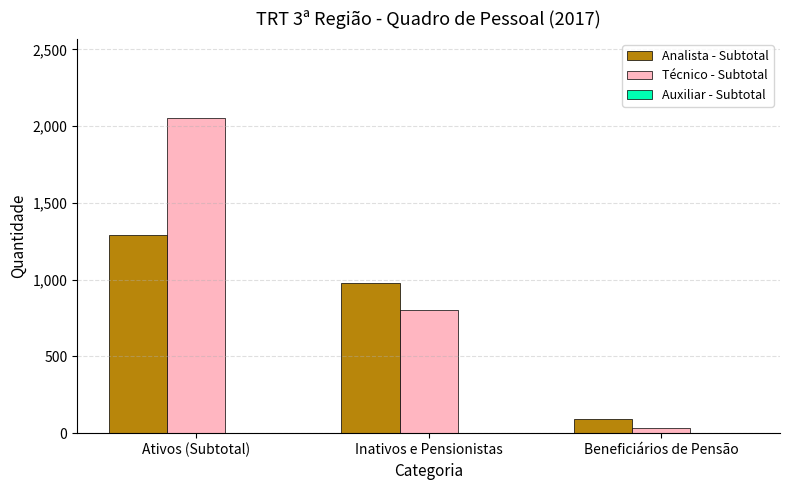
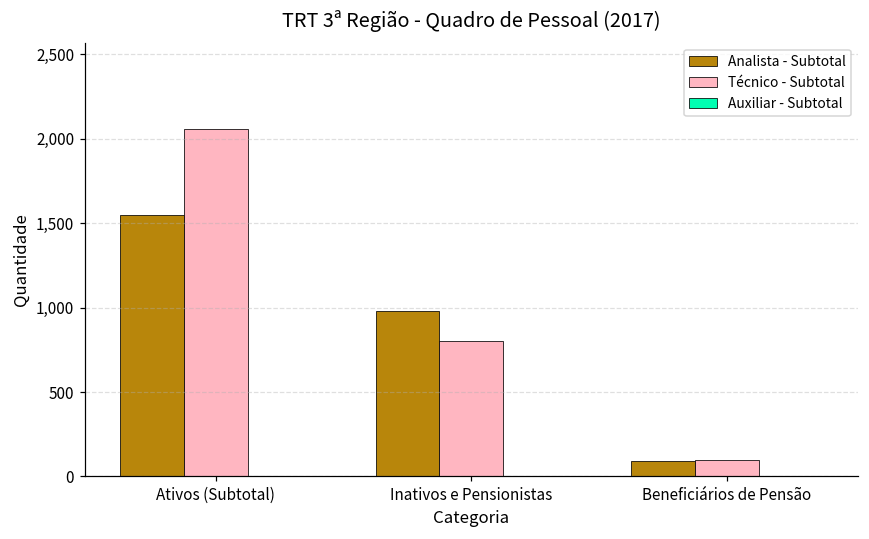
Analista - Subtotal, Ativos (Subtotal): 1,290 -> 1,550
Técnico - Subtotal, Beneficiários de Pensão: 30 -> 100
